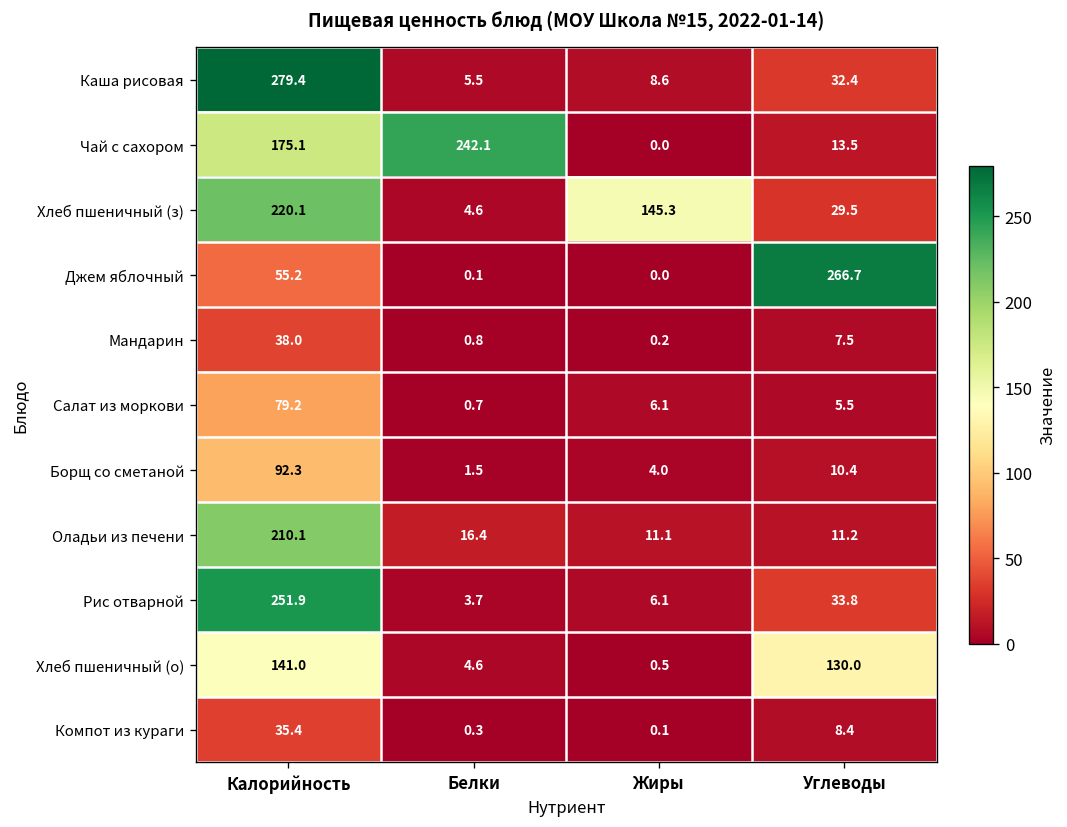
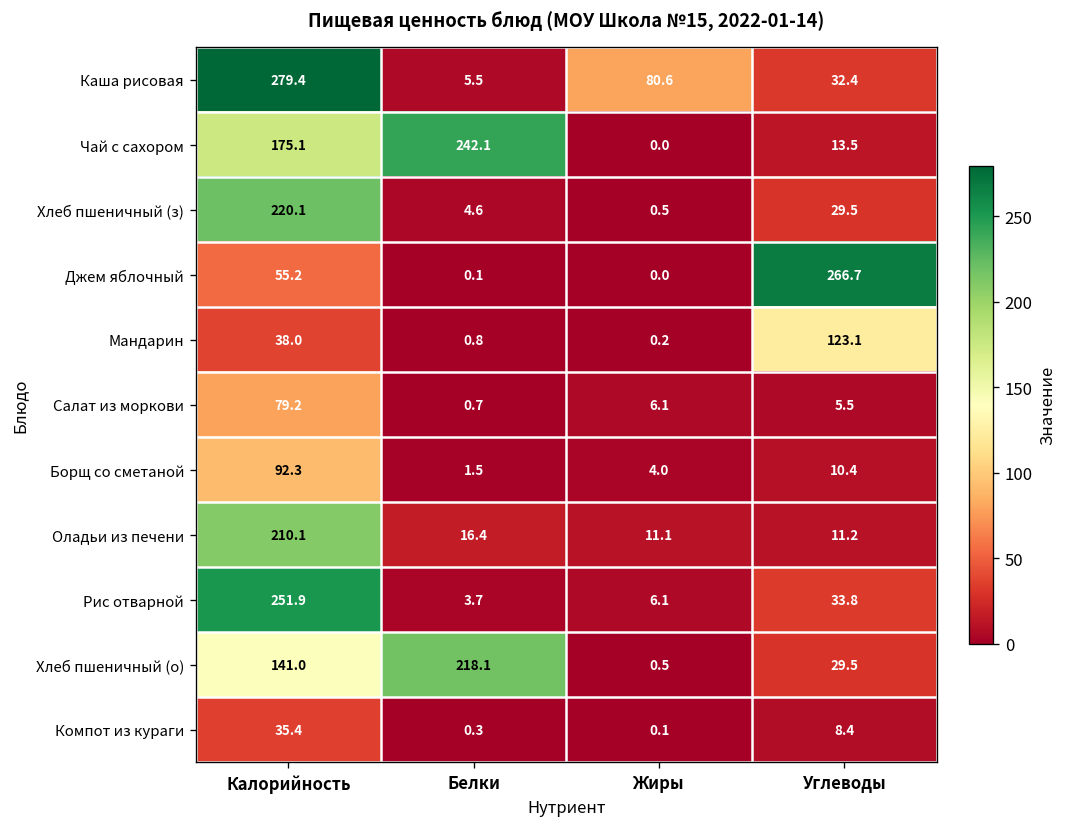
Каша рисовая, Жиры: 8.6 -> 80.6
Хлеб пшеничный (з), Жиры: 145.3 -> 0.5
Мандарин, Углеводы: 7.5 -> 123.1
Хлеб пшеничный (о), Белки: 4.6 -> 218.1
Хлеб пшеничный (о), Углеводы: 130.0 -> 29.5
